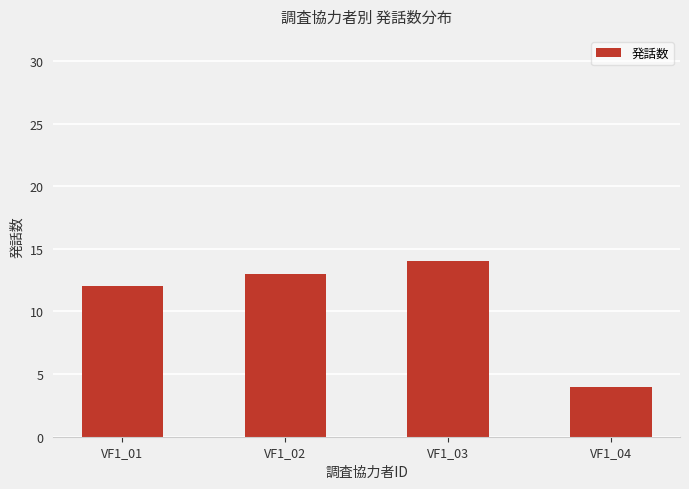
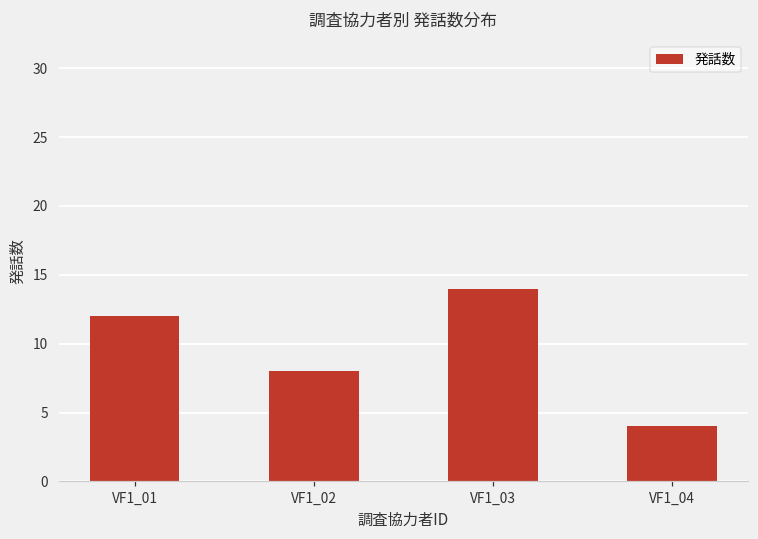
VF1_02: 13 -> 8
